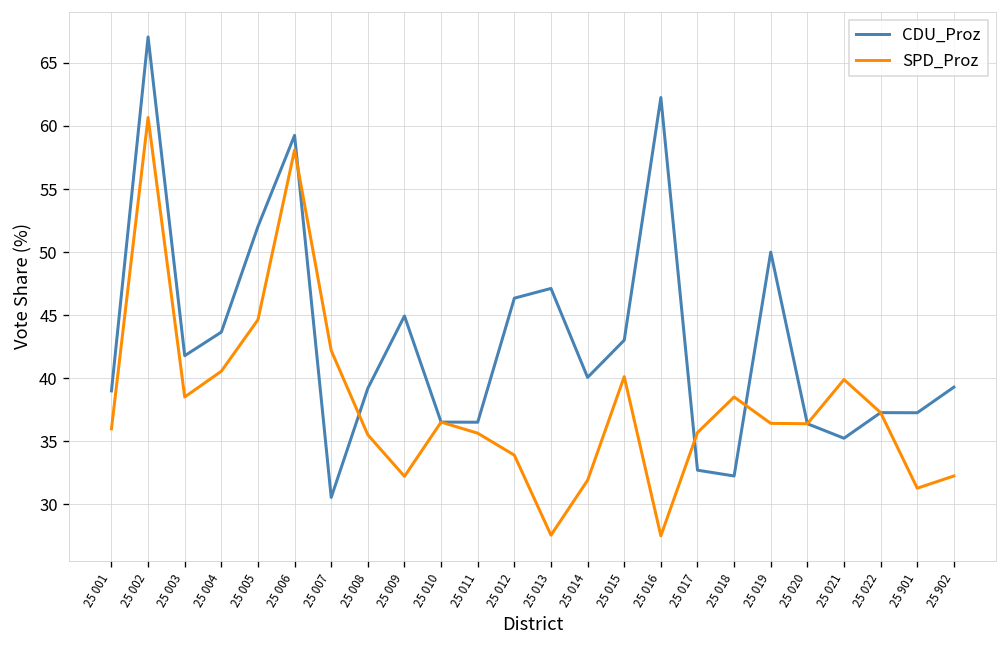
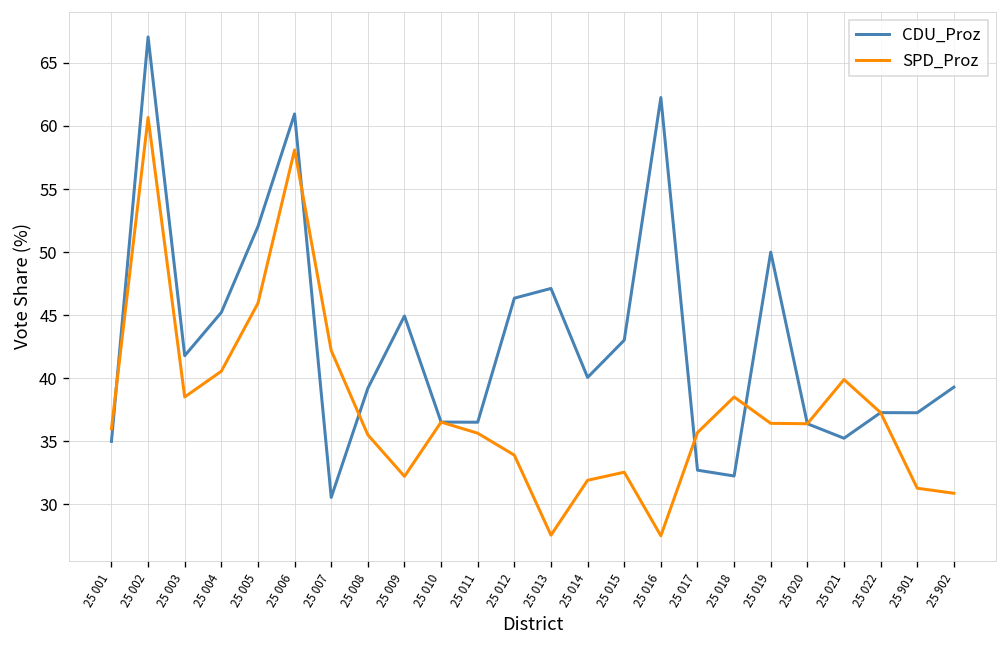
CDU_Proz, 25 001: 39 -> 35
CDU_Proz, 25 004: 43.7 -> 45.2
SPD_Proz, 25 005: 44.6 -> 46.0
CDU_Proz, 25 006: 59.3 -> 61.0
SPD_Proz, 25 015: 40.1 -> 32.6
SPD_Proz, 25 902: 32.3 -> 30.9
